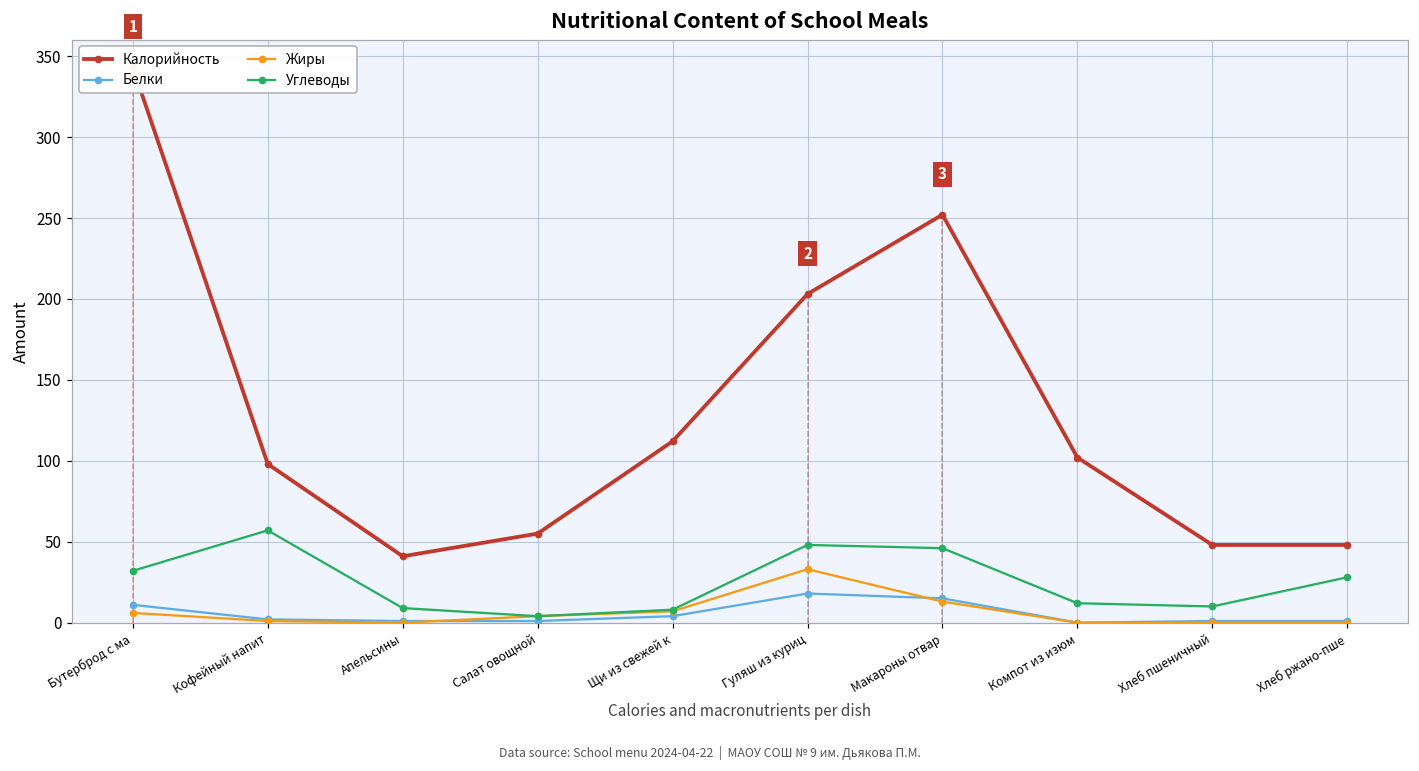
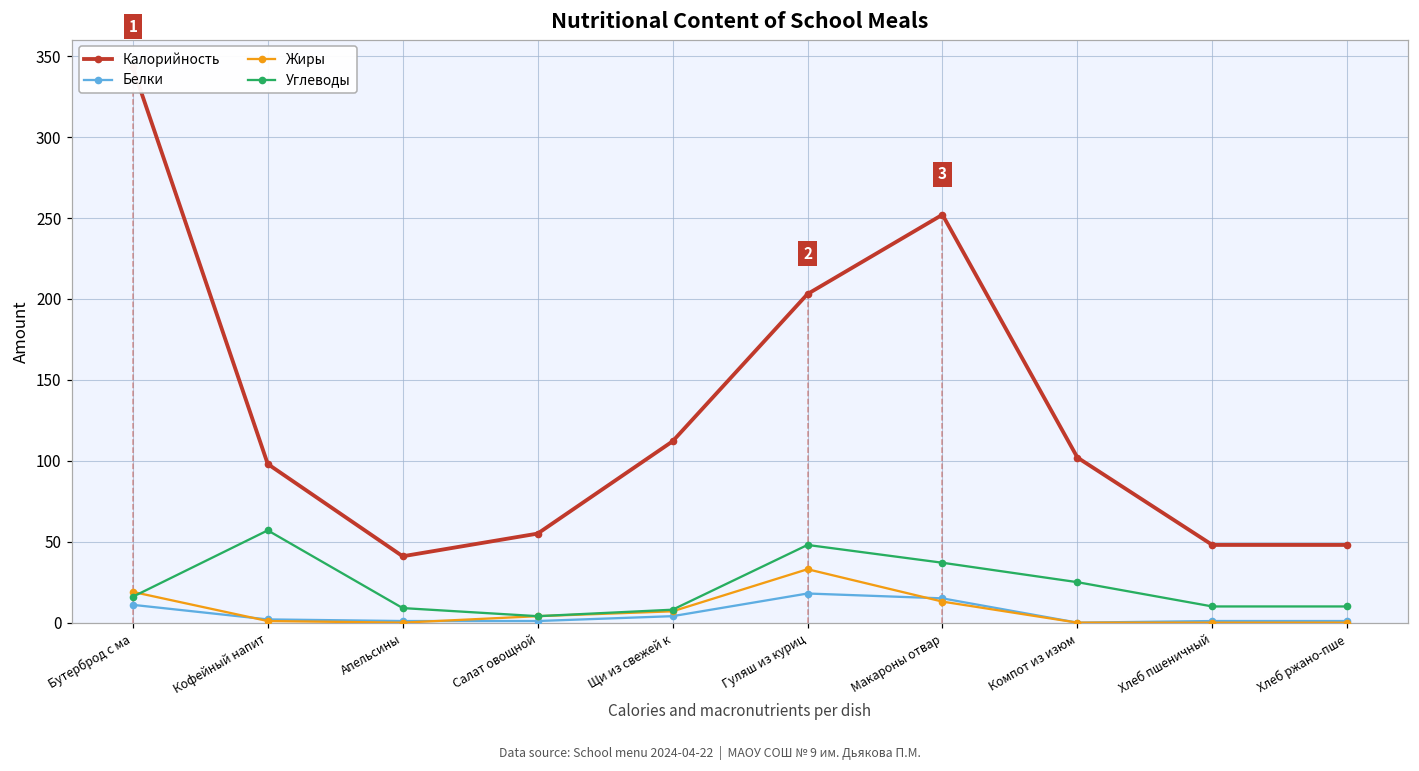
Жиры, Бутерброд с ма: 6 -> 19
Углеводы, Бутерброд с ма: 32 -> 16
Углеводы, Макароны отвар: 46 -> 37
Углеводы, Компот из изюм: 12 -> 25
Углеводы, Хлеб ржано-пше: 28 -> 10
